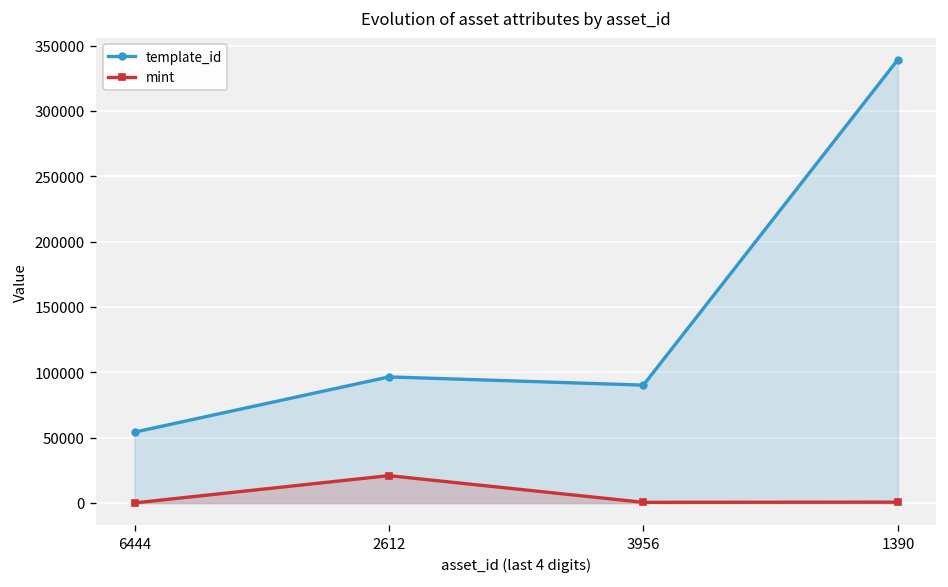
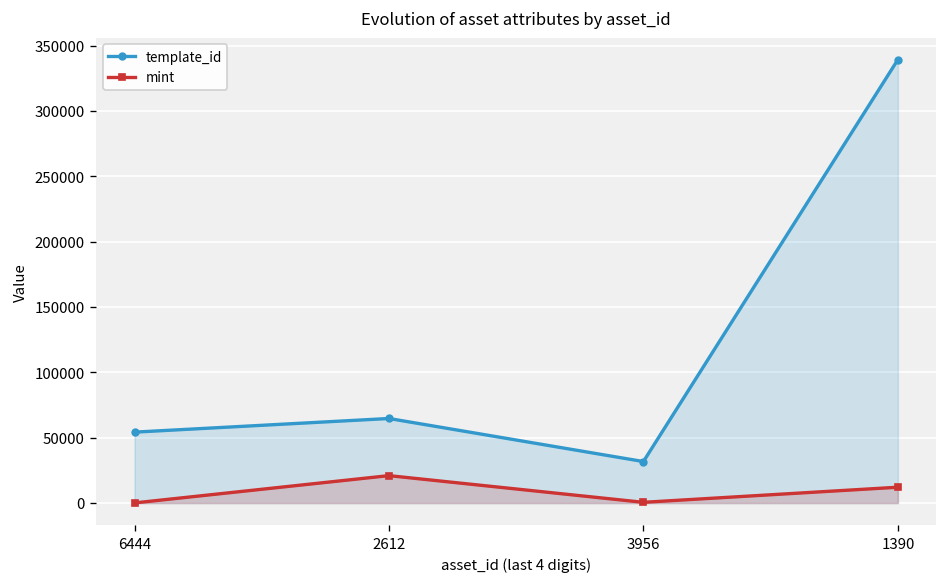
template_id, 2612: 96000 -> 65000
template_id, 3956: 90000 -> 32000
mint, 1390: 1000 -> 12000
